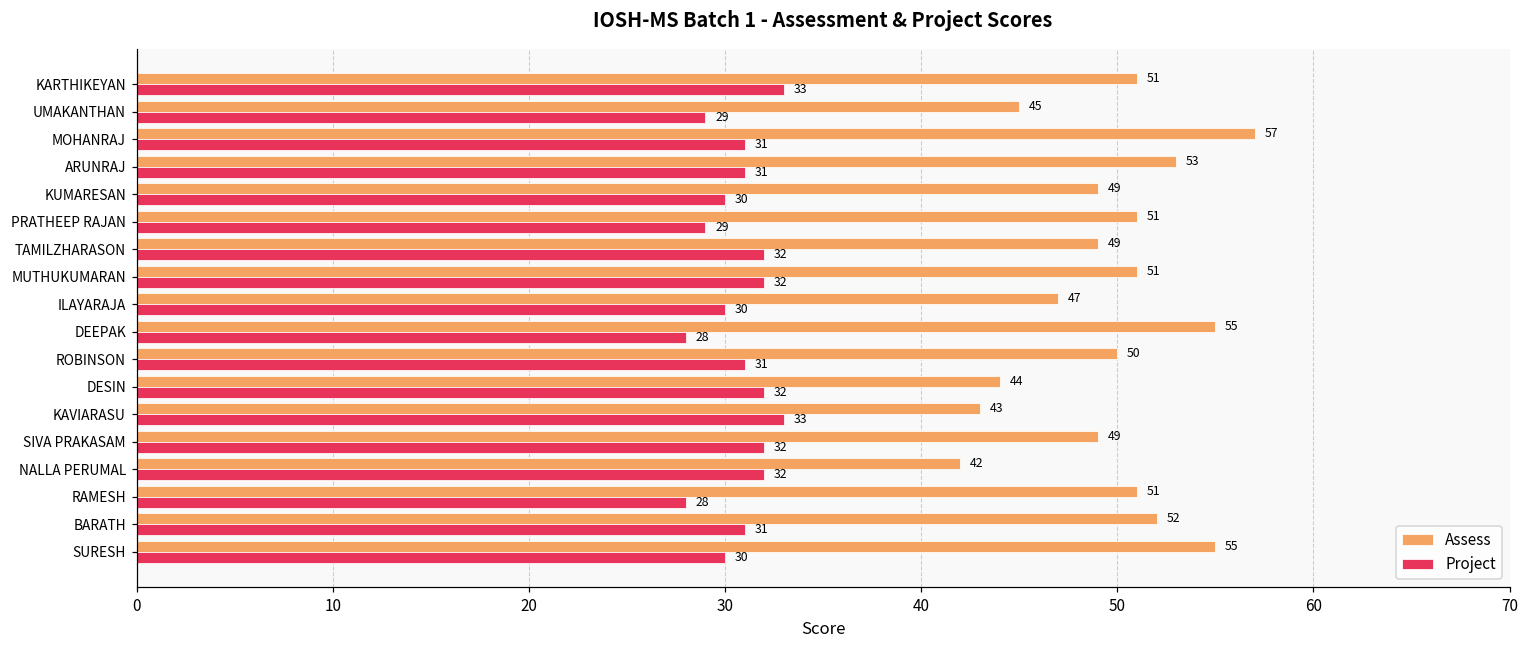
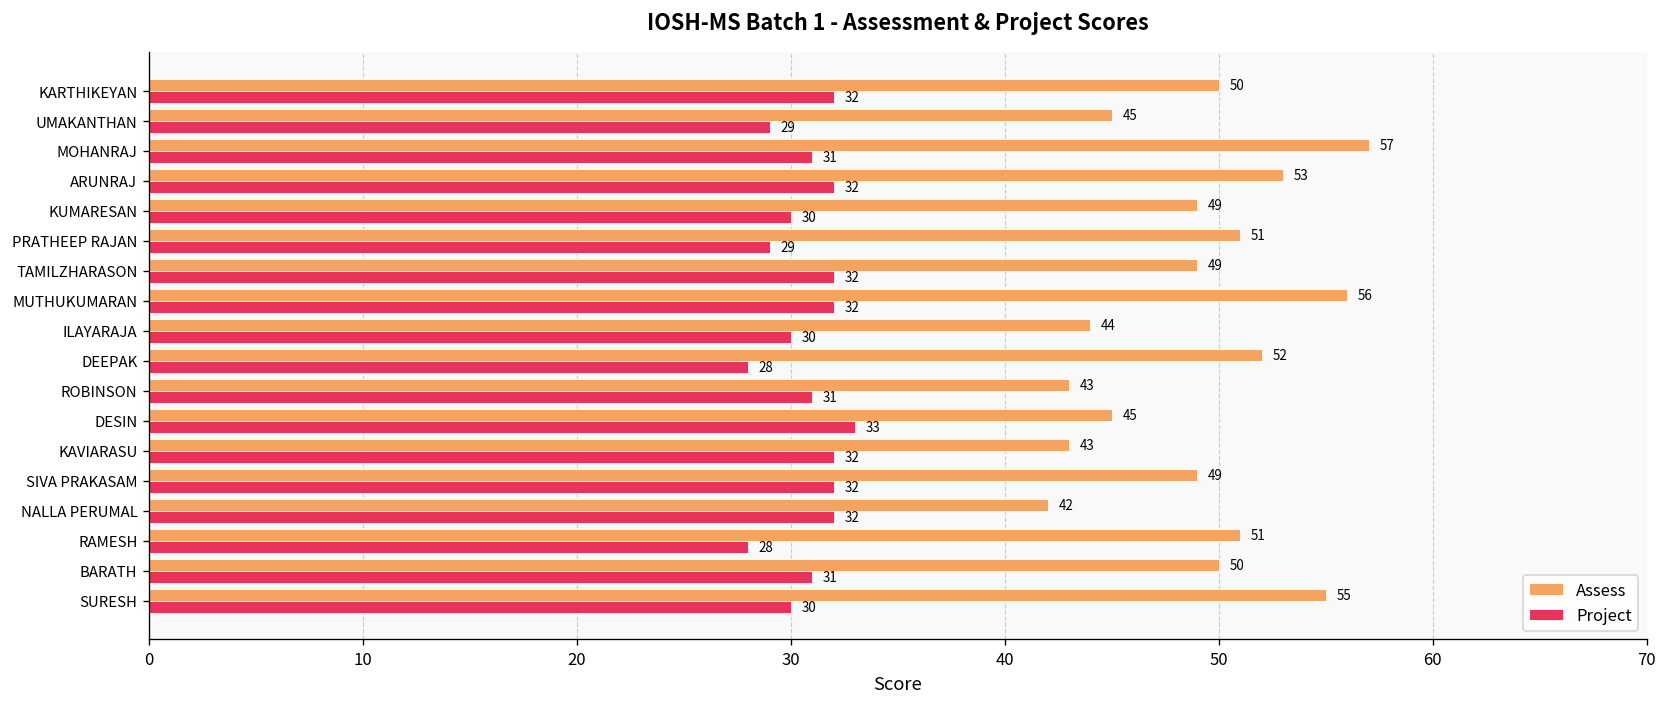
Assess, KARTHIKEYAN: 51 -> 50
Project, KARTHIKEYAN: 33 -> 32
Project, ARUNRAJ: 31 -> 32
Assess, MUTHUKUMARAN: 51 -> 56
Assess, ILAYARAJA: 47 -> 44
Assess, DEEPAK: 55 -> 52
Assess, ROBINSON: 50 -> 43
Assess, DESIN: 44 -> 45
Project, DESIN: 32 -> 33
Project, KAVIARASU: 33 -> 32
Assess, BARATH: 52 -> 50
